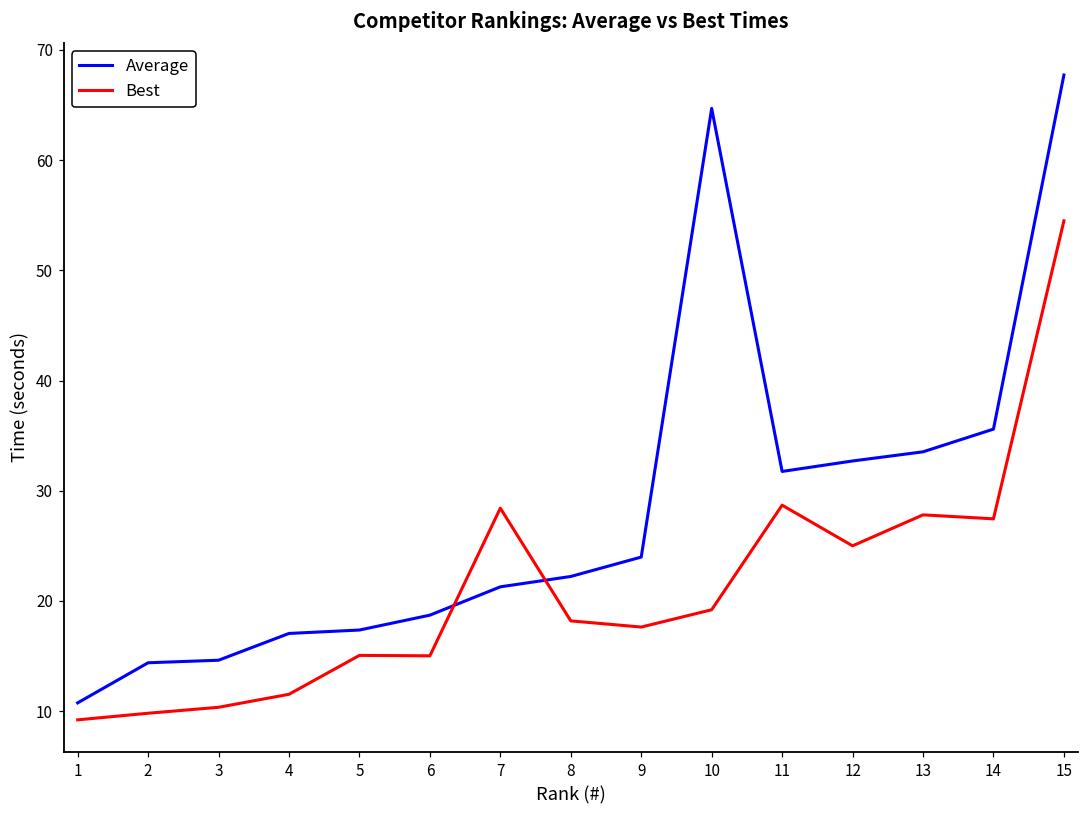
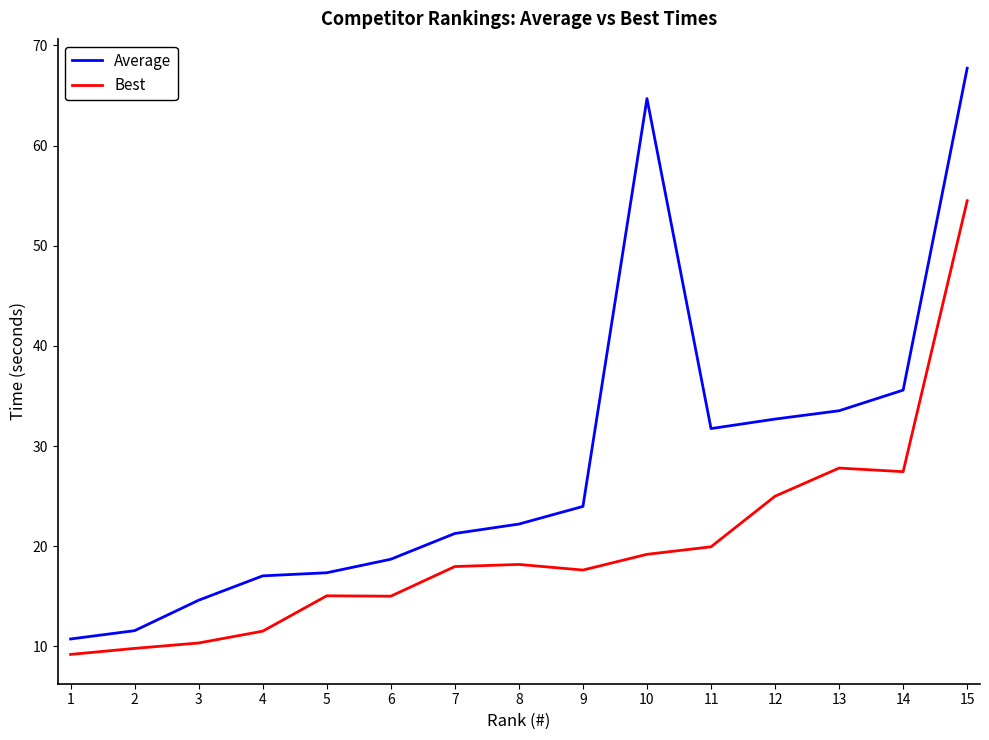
Average, 2: 14.4 -> 11.6
Best, 7: 28.4 -> 18.0
Best, 11: 28.7 -> 20.0
